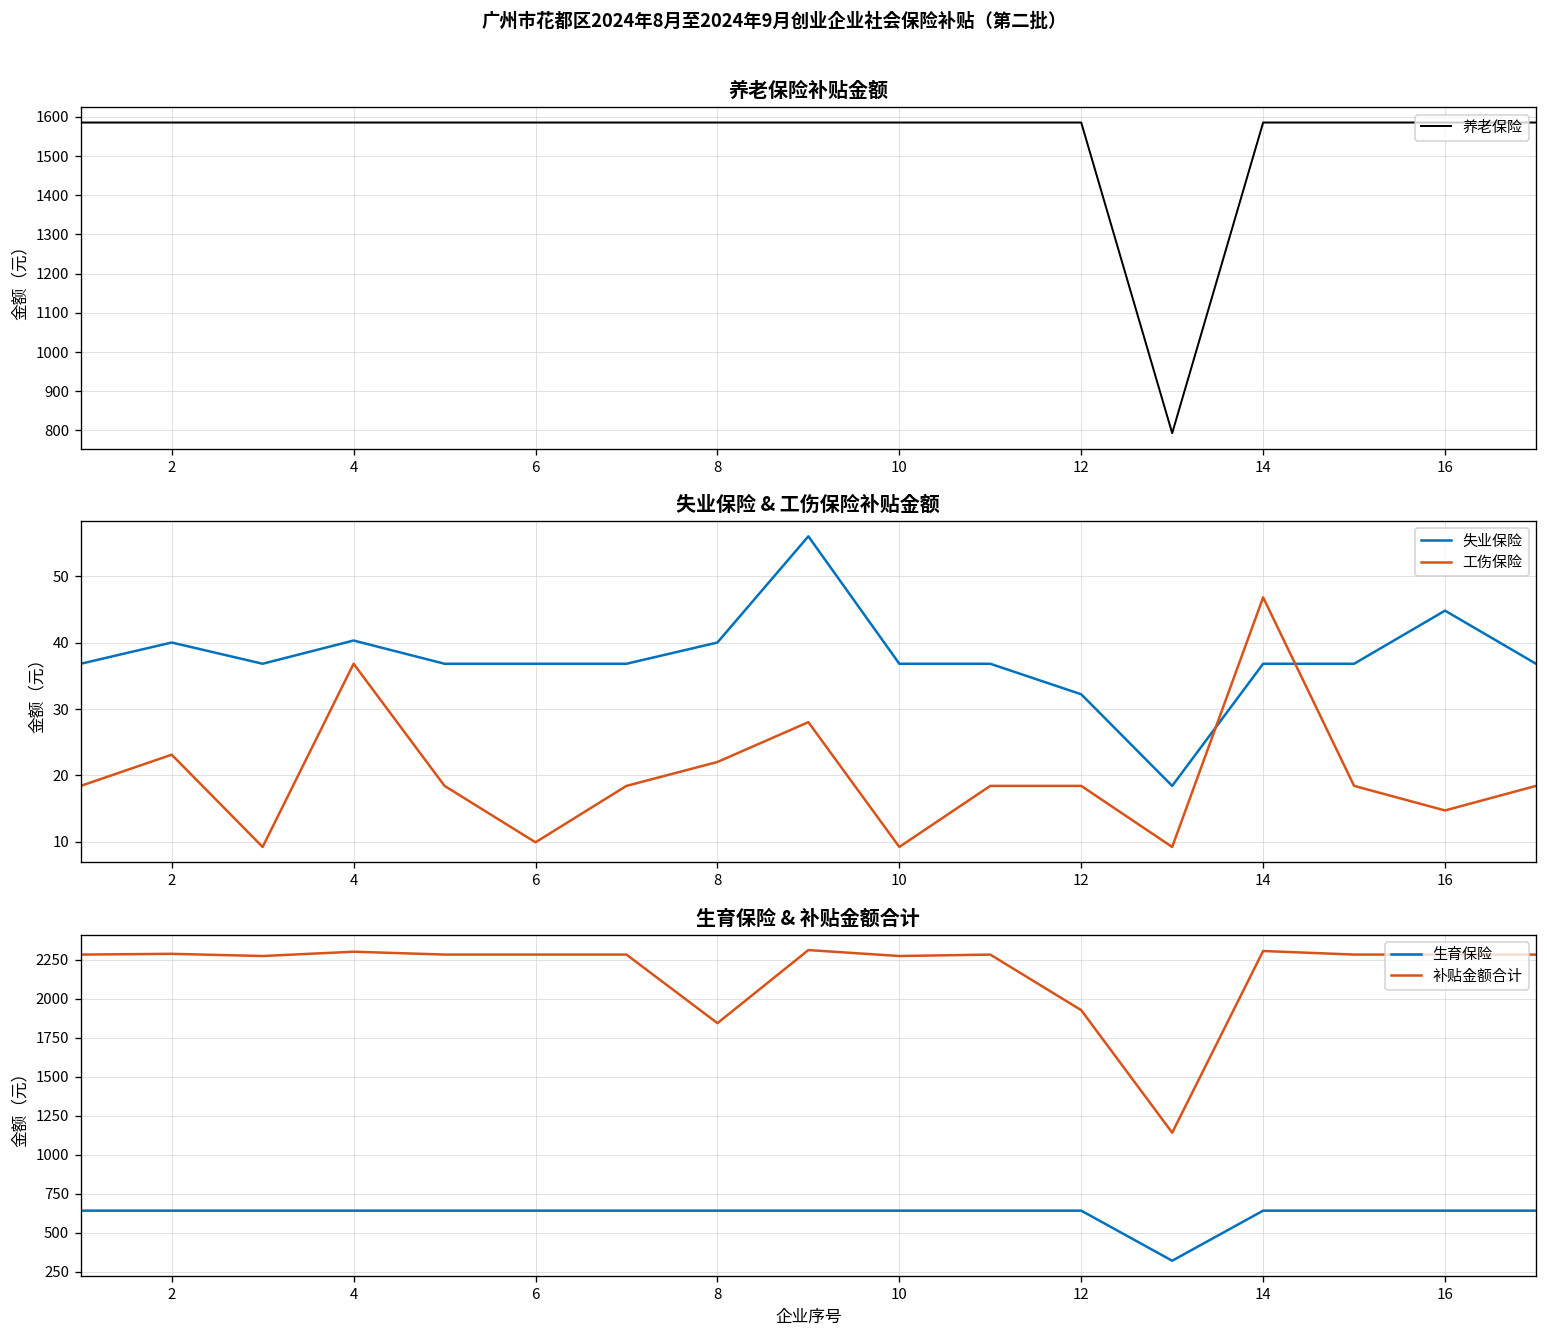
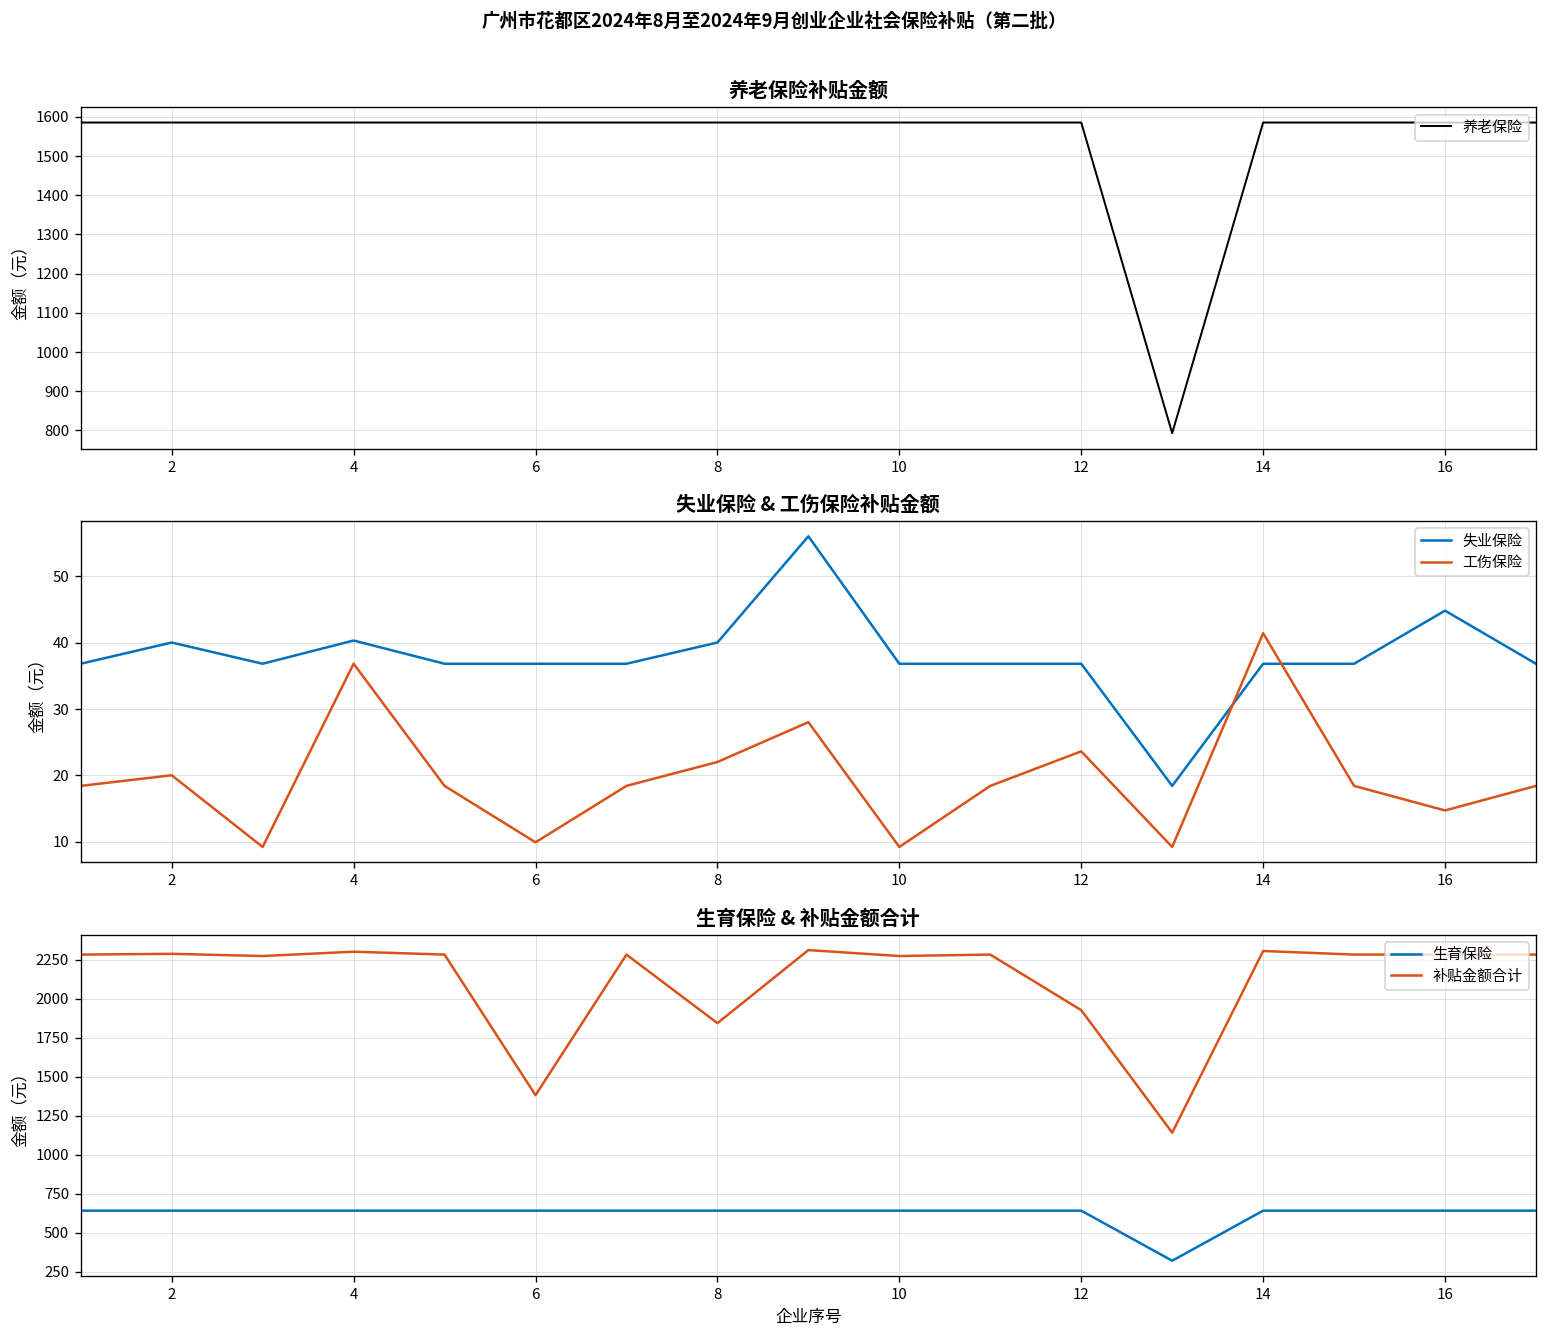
失业保险 & 工伤保险补贴金额, 工伤保险, 2: 23 -> 20
失业保险 & 工伤保险补贴金额, 失业保险, 12: 32 -> 37
失业保险 & 工伤保险补贴金额, 工伤保险, 12: 18 -> 24
失业保险 & 工伤保险补贴金额, 工伤保险, 14: 47 -> 41
生育保险 & 补贴金额合计, 补贴金额合计, 6: 2280 -> 1380
